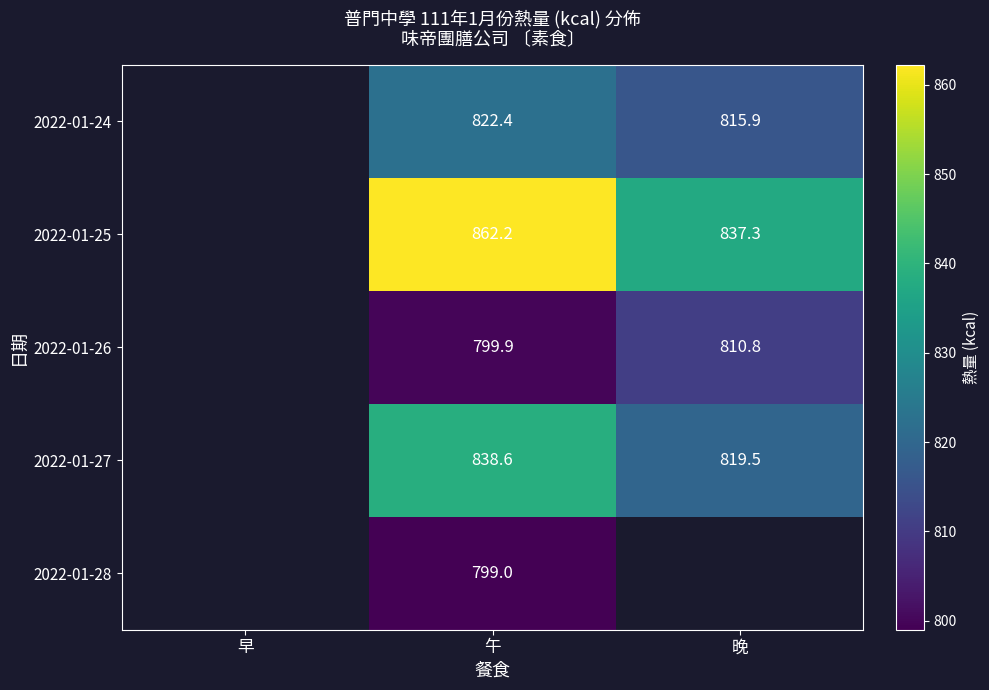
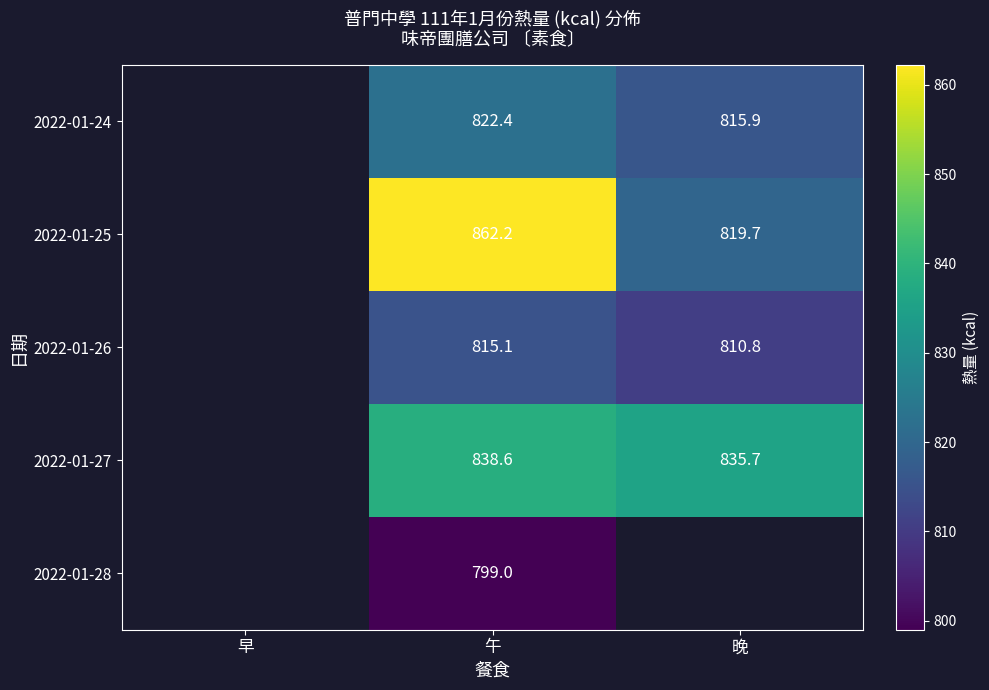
2022-01-25, 晚: 837.3 -> 819.7
2022-01-26, 午: 799.9 -> 815.1
2022-01-27, 晚: 819.5 -> 835.7
